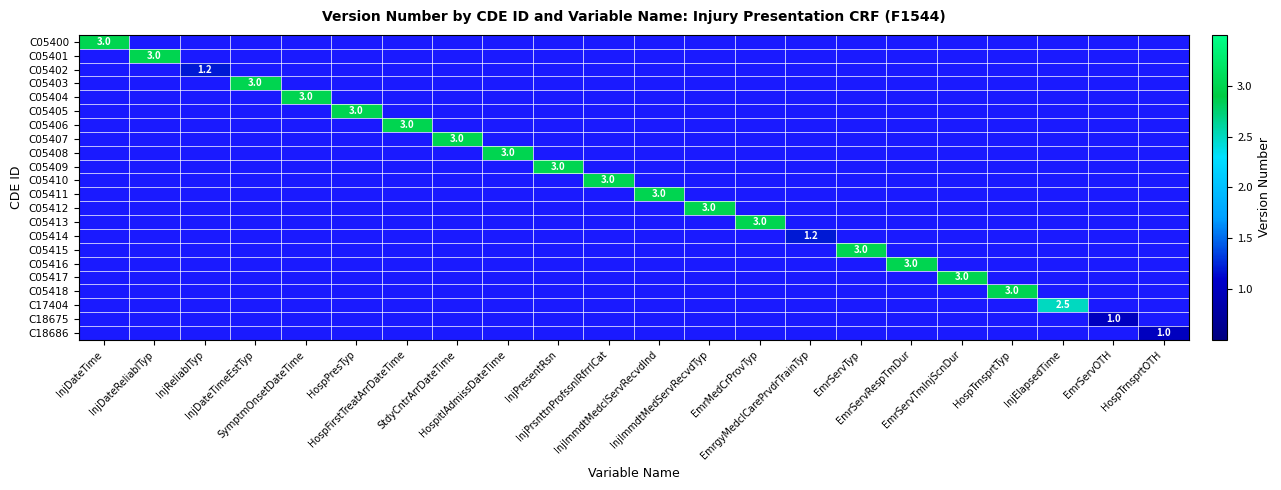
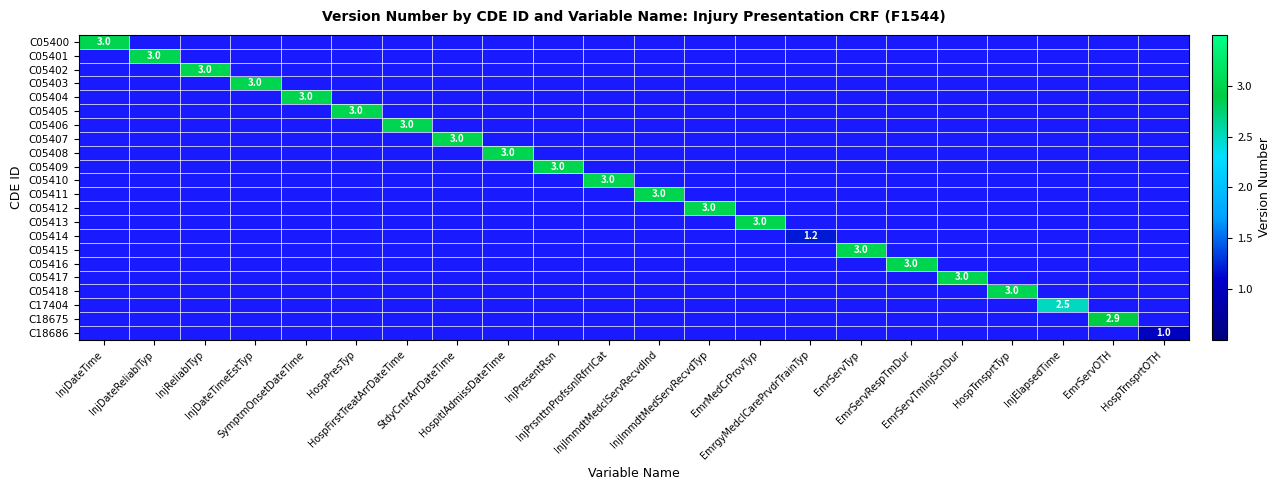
C05402, InjReliablTyp: 1.2 -> 3.0
C18675, EmrServOTH: 1.0 -> 2.9
